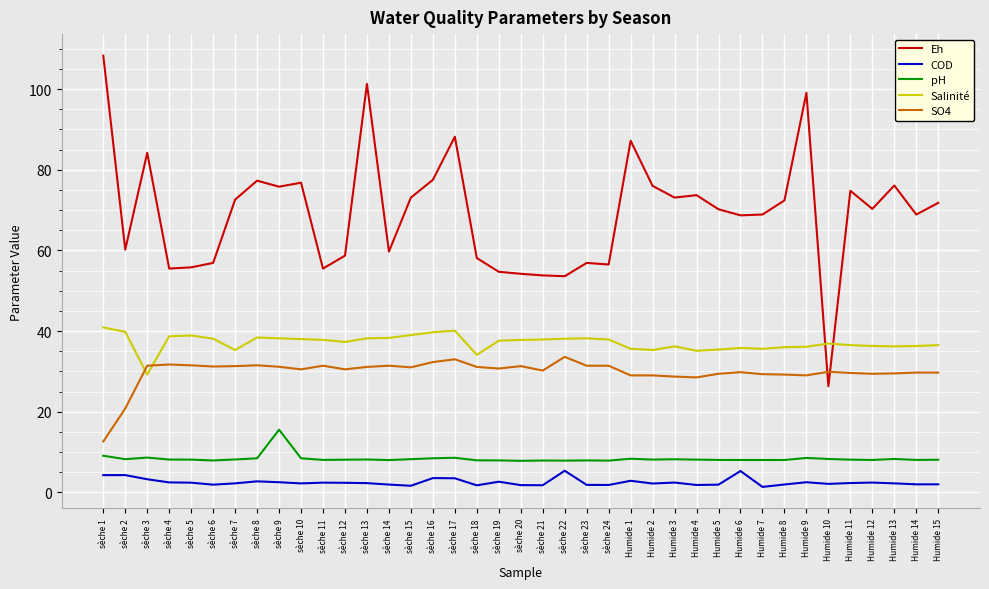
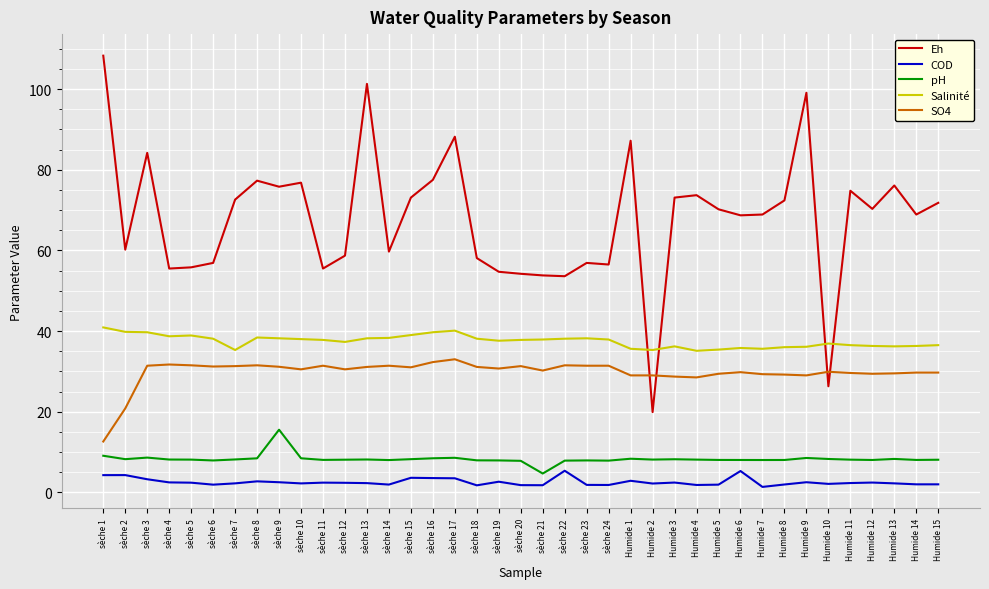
Salinité, sèche 3: 29 -> 40
COD, sèche 15: 2 -> 4
Salinité, sèche 18: 34 -> 38
pH, sèche 21: 8 -> 5
SO4, sèche 22: 34 -> 32
Eh, Humide 2: 76 -> 20
